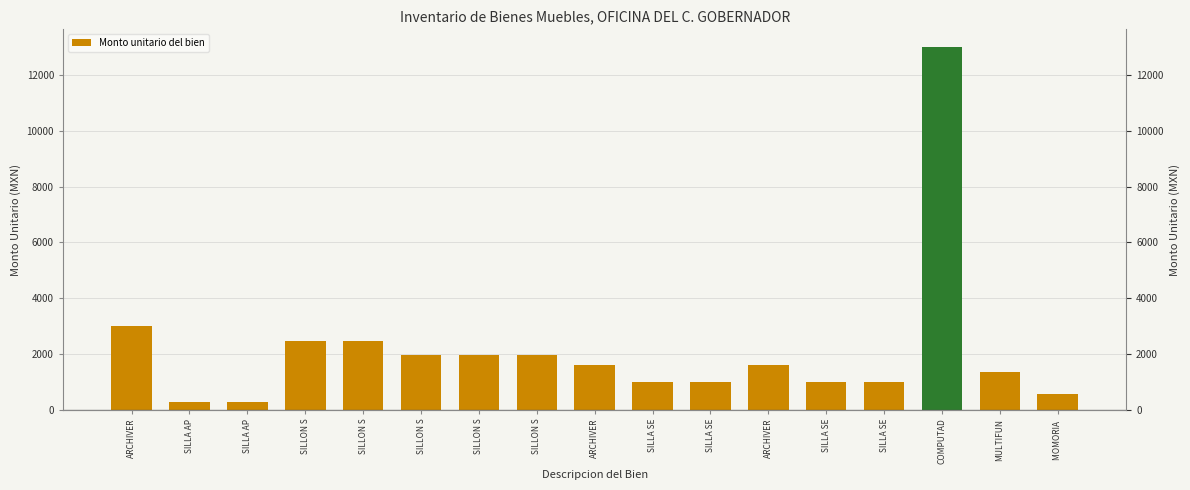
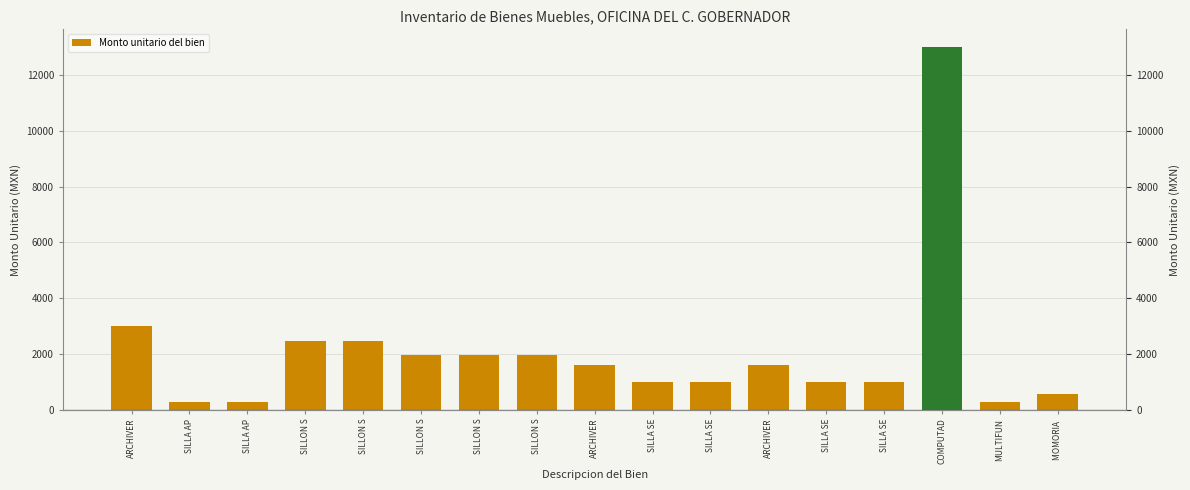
MULTIFUN: 1300 -> 300
